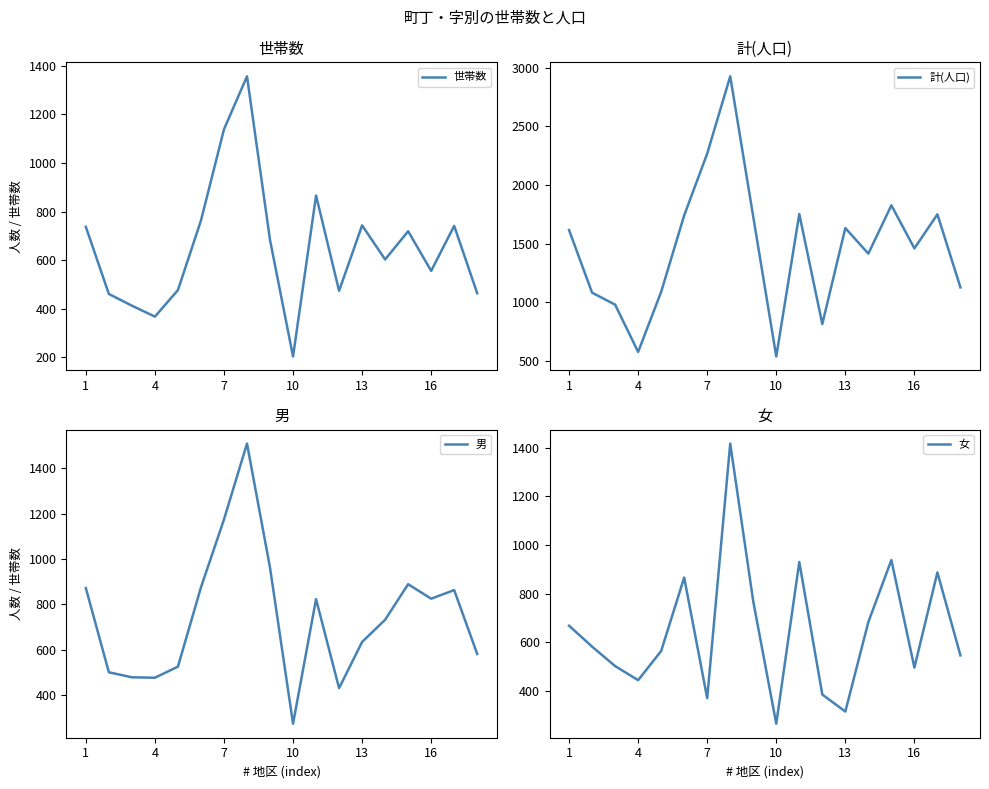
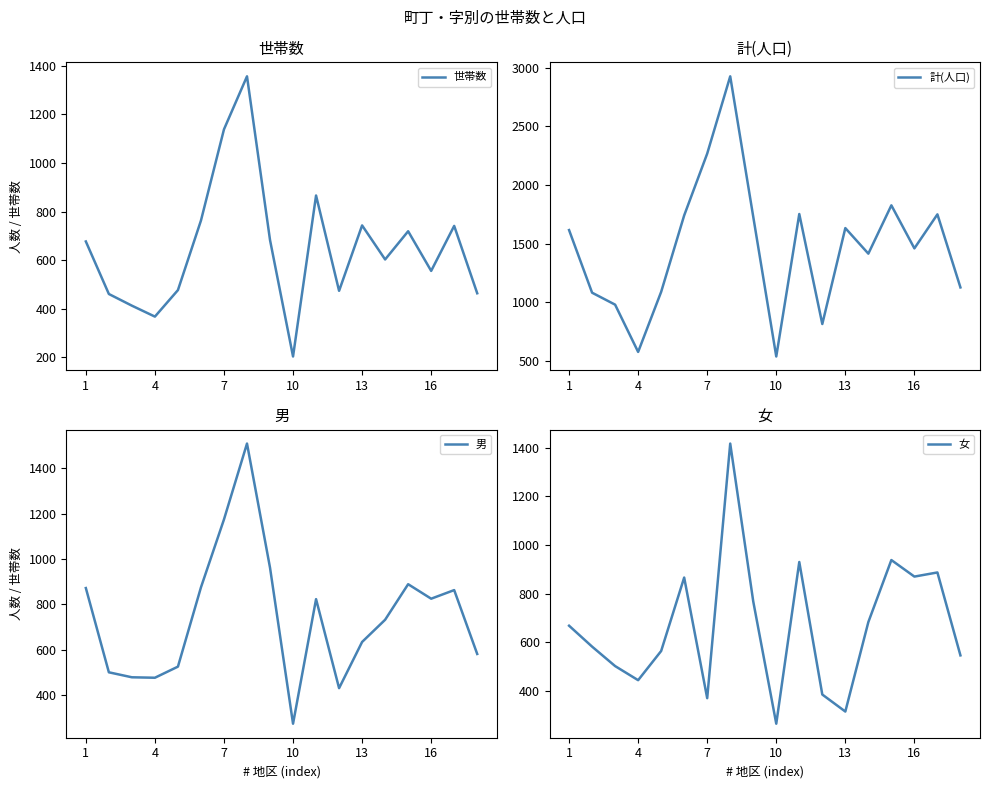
世帯数, 1: 740 -> 680
女, 16: 500 -> 870
